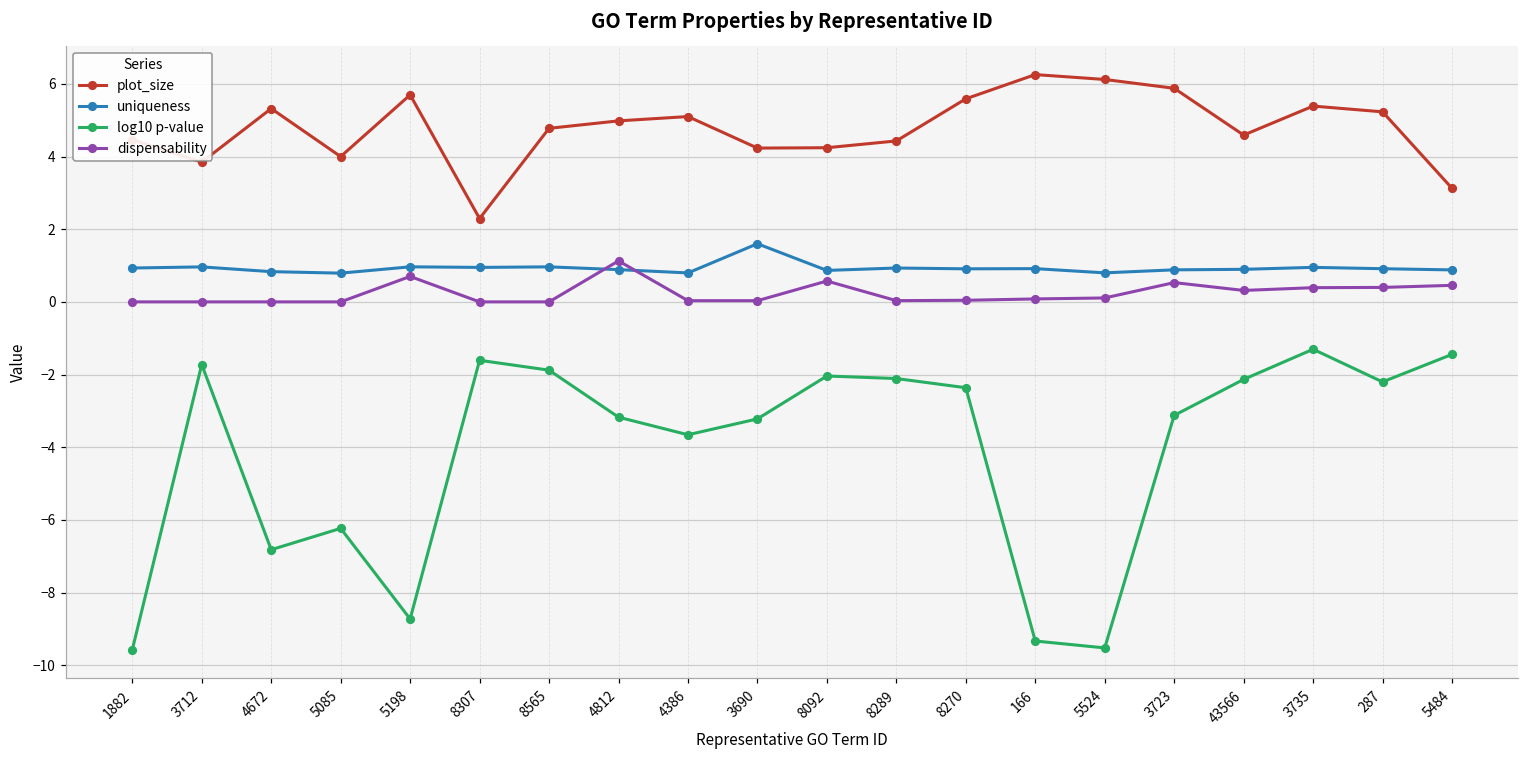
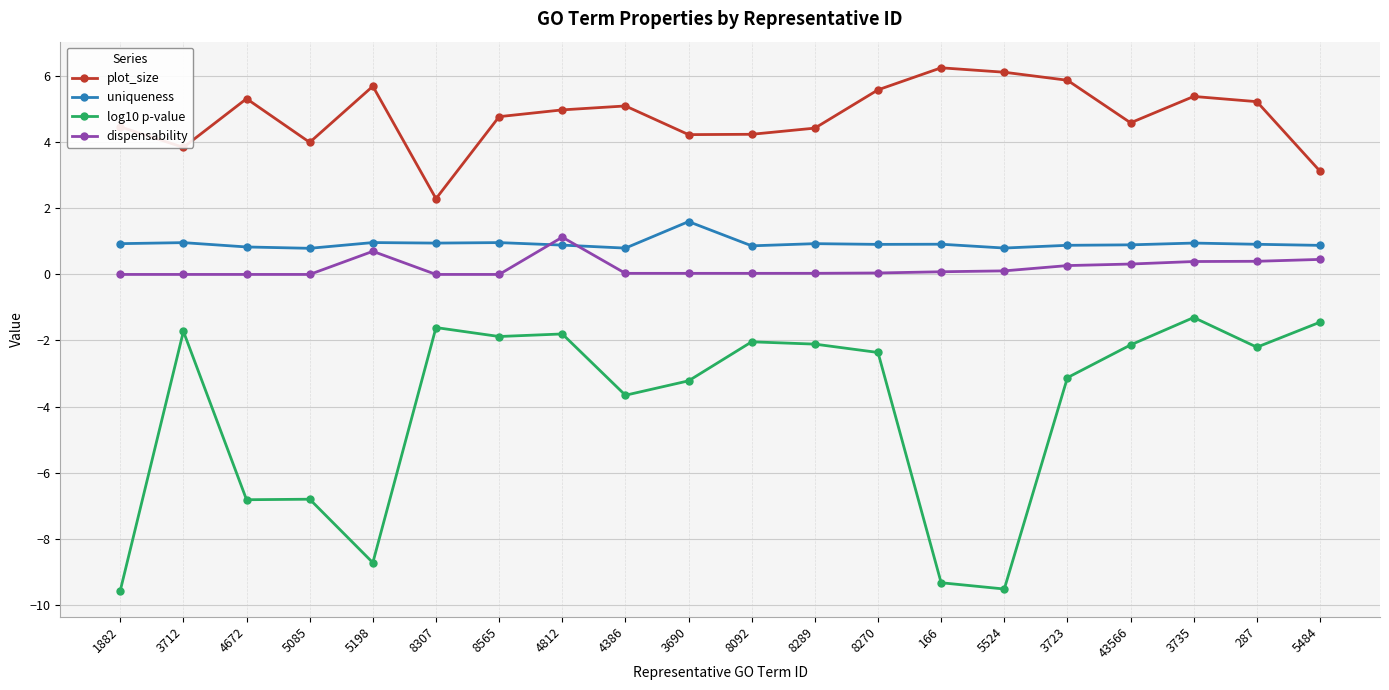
log10 p-value, 5085: -6.2 -> -6.8
log10 p-value, 4812: -3.2 -> -1.8
dispensability, 8092: 0.6 -> 0.0
dispensability, 3723: 0.5 -> 0.3
